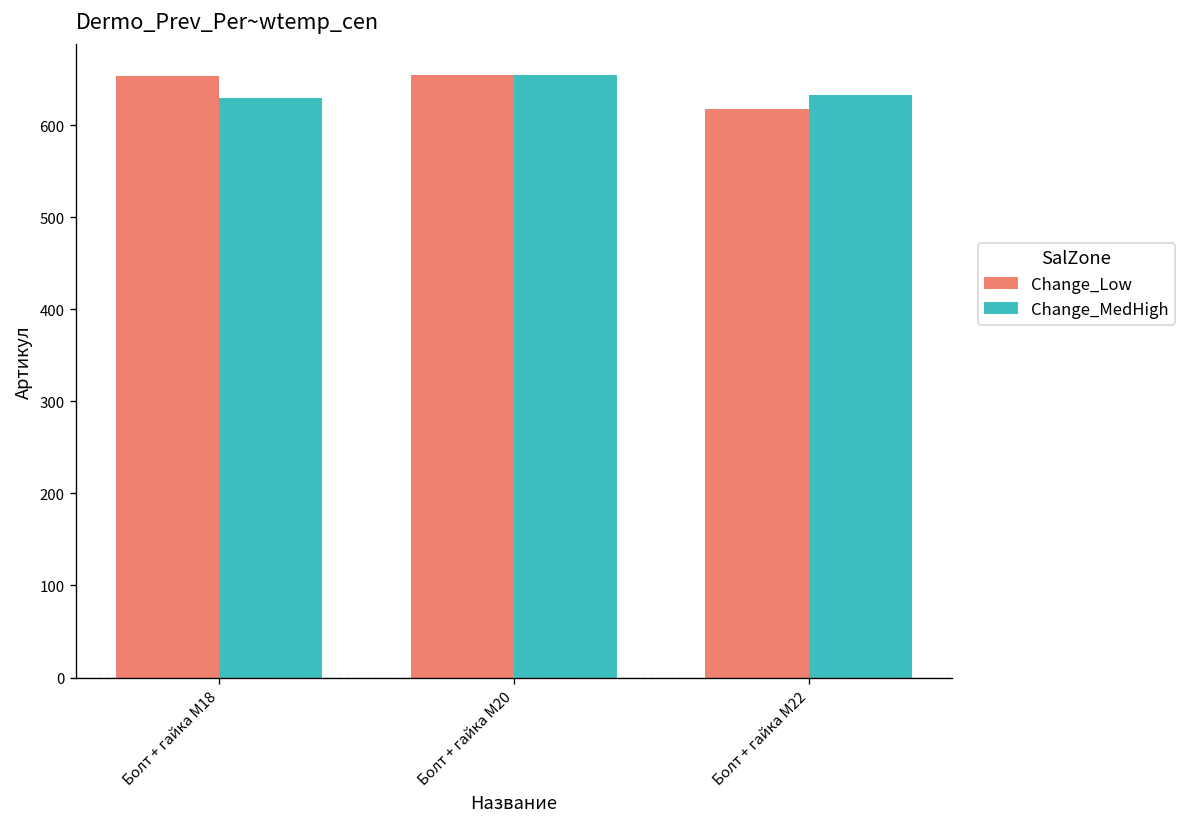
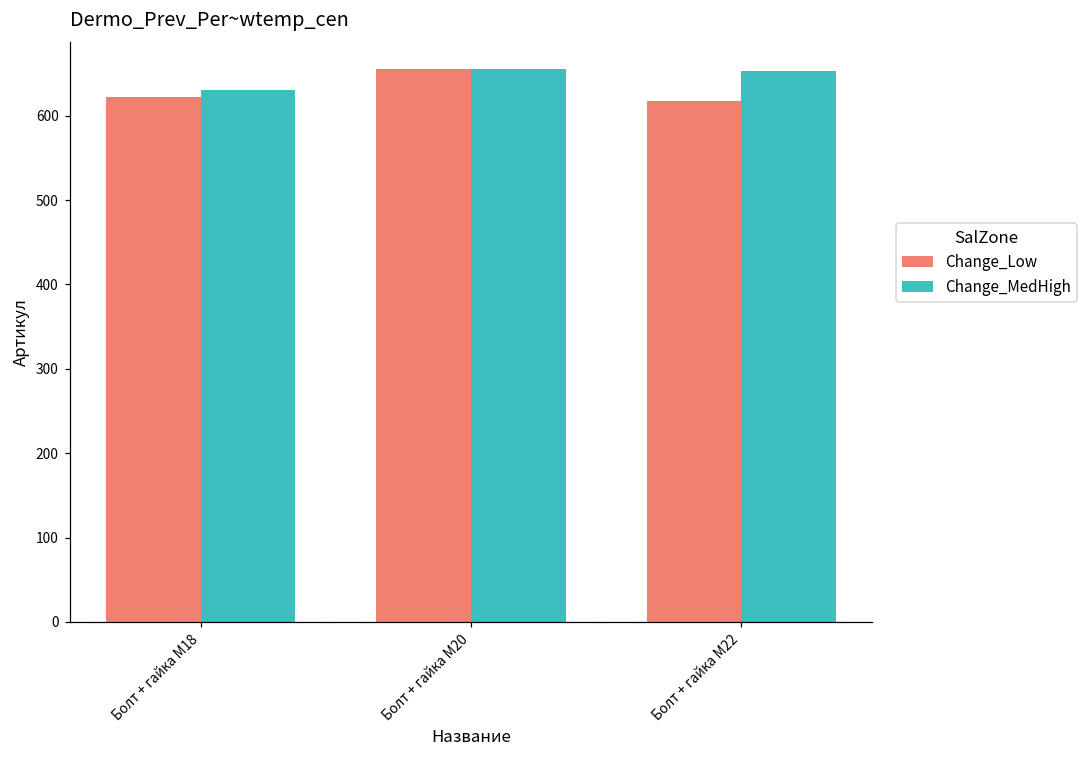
Change_Low, Болт + гайка M18: 650 -> 620
Change_MedHigh, Болт + гайка M22: 630 -> 650
